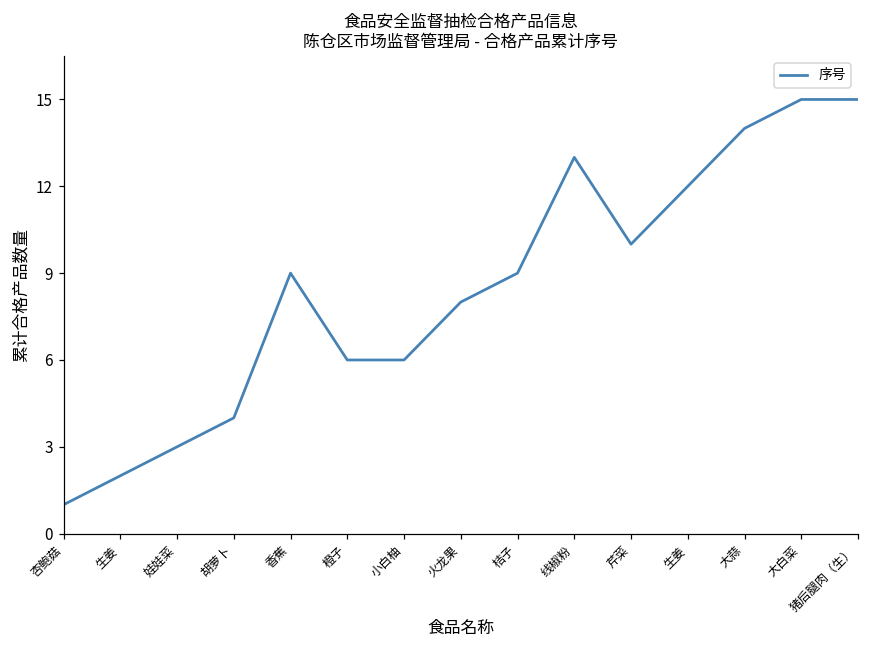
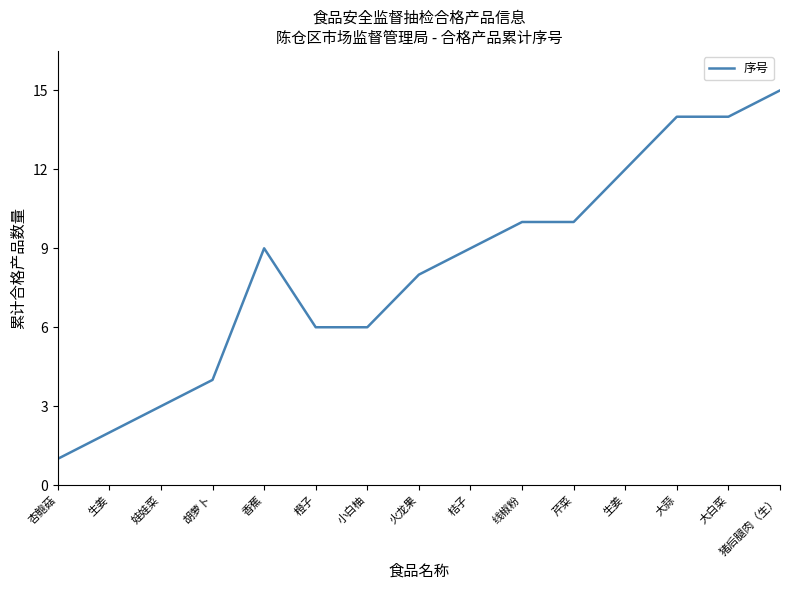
线椒粉: 13 -> 10
大白菜: 15 -> 14
